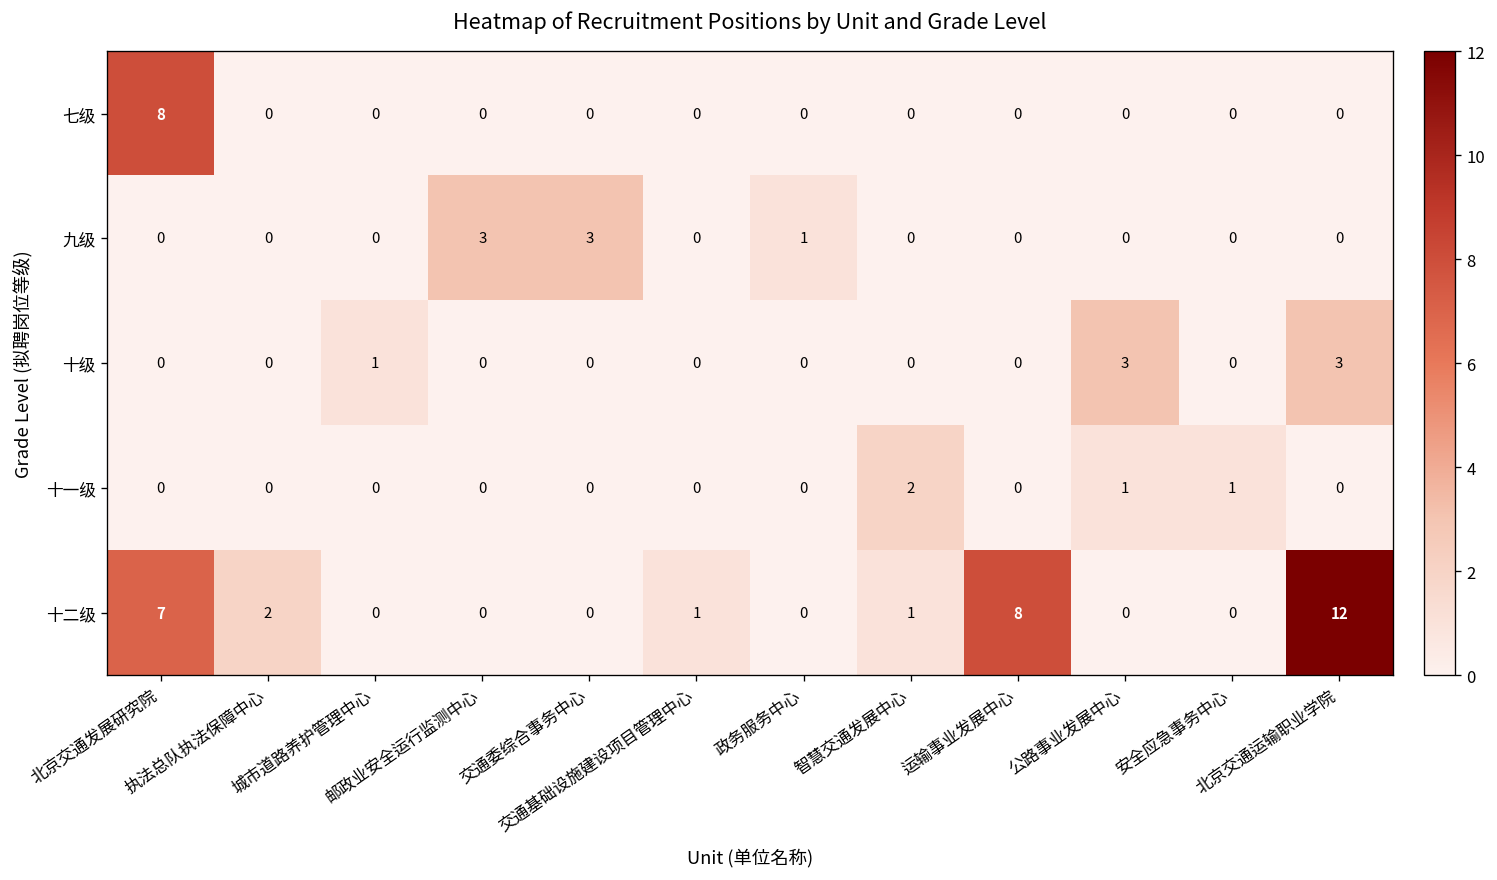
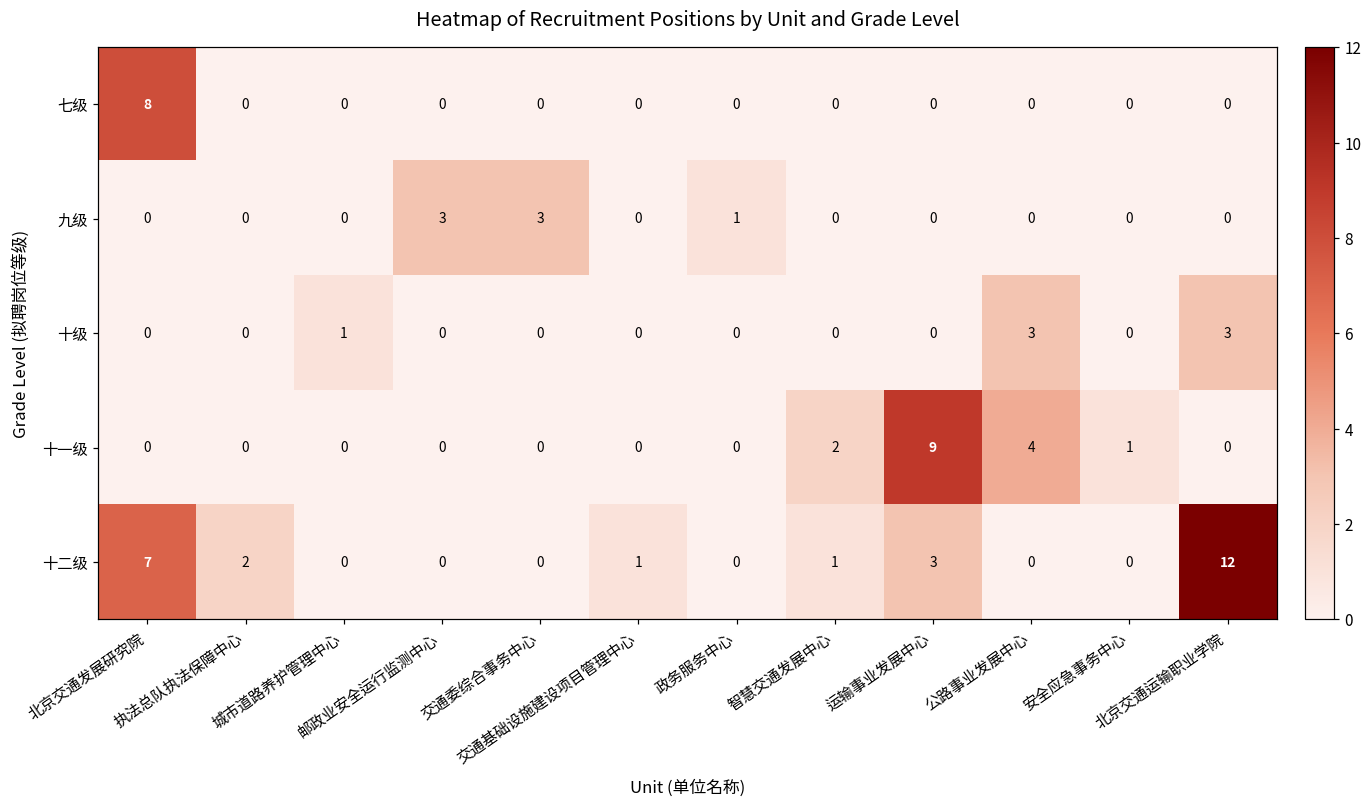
十一级, 运输事业发展中心: 0 -> 9
十一级, 公路事业发展中心: 1 -> 4
十二级, 运输事业发展中心: 8 -> 3
